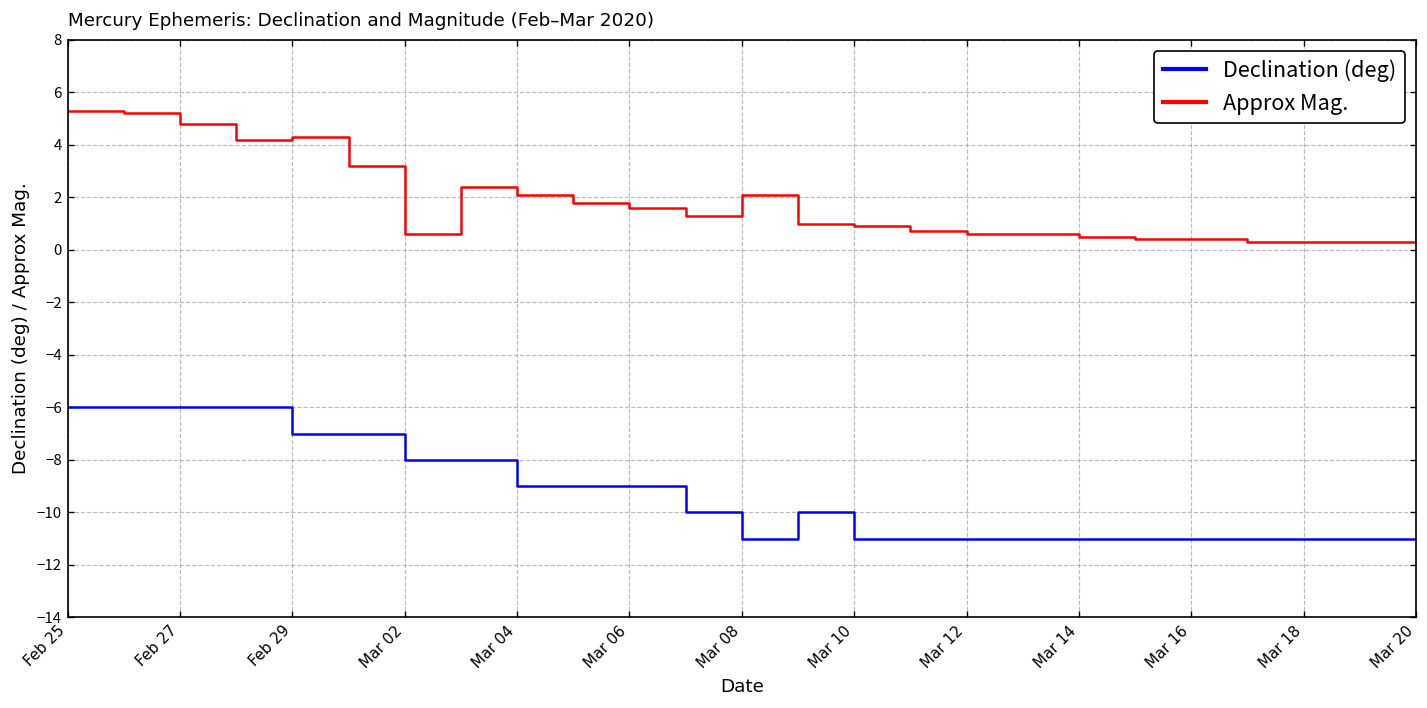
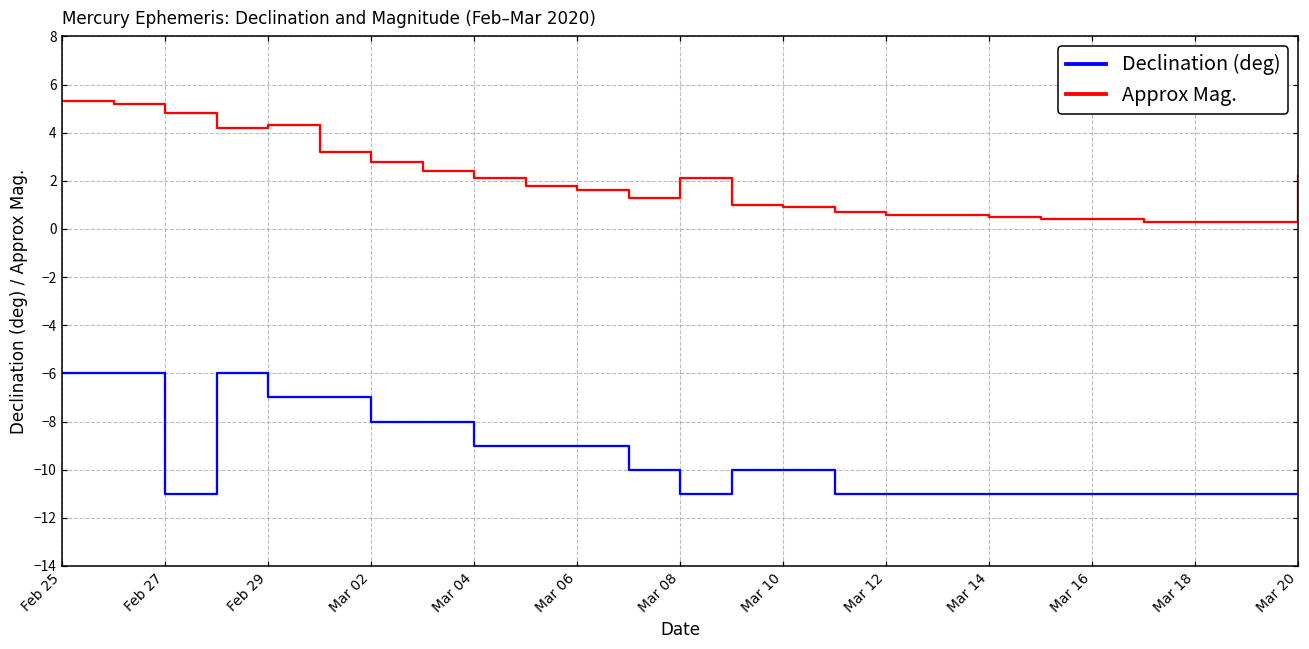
Declination (deg), Feb 27: -6 -> -11
Approx Mag., Mar 02: 0.6 -> 2.8
Declination (deg), Mar 10: -11 -> -10
